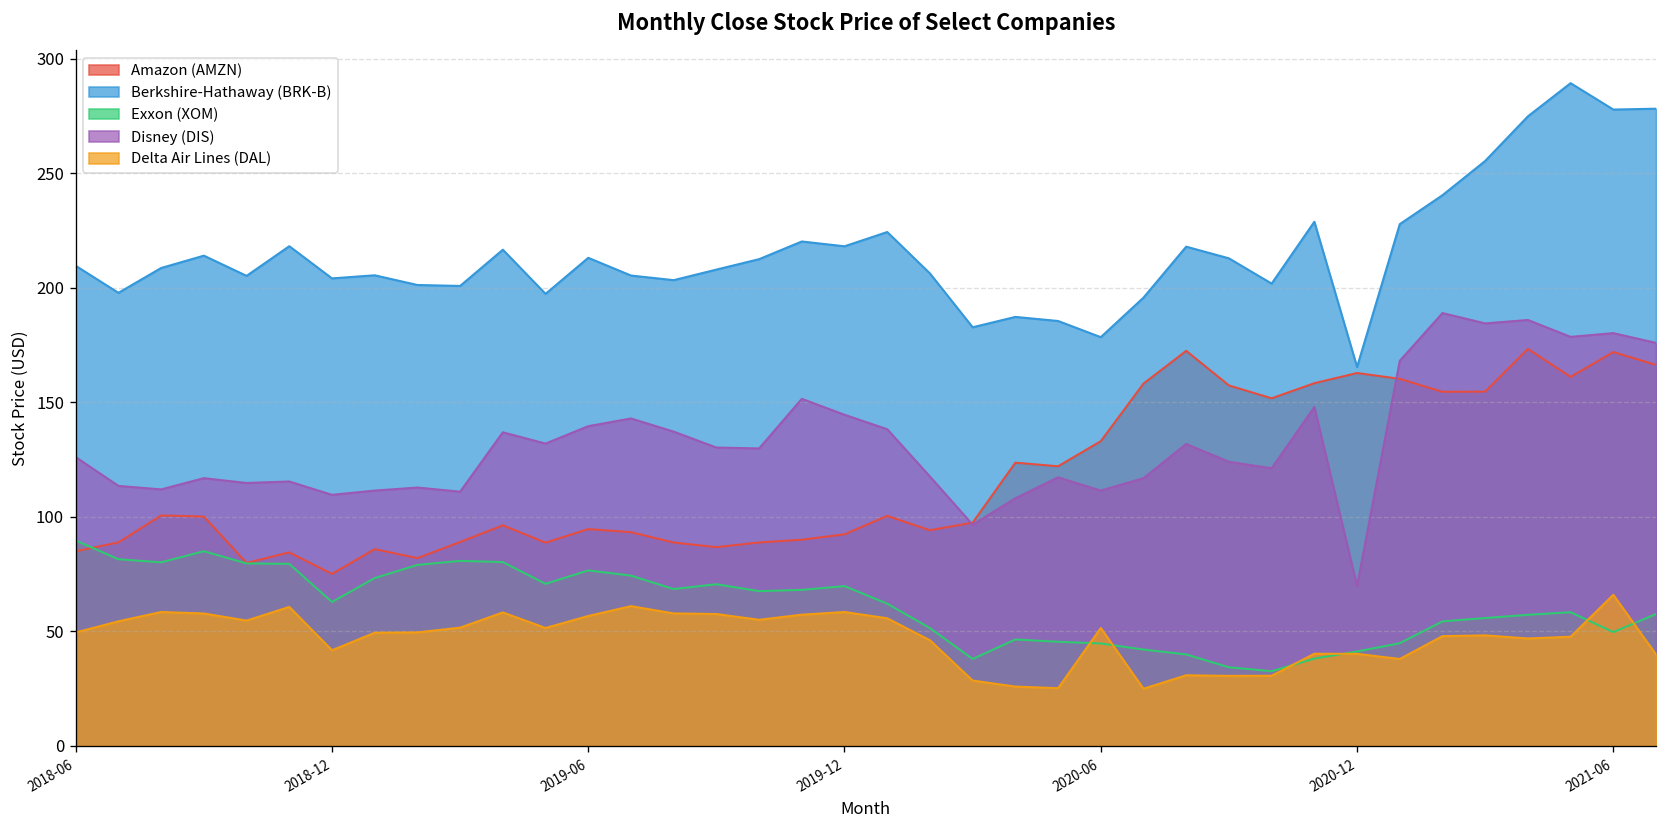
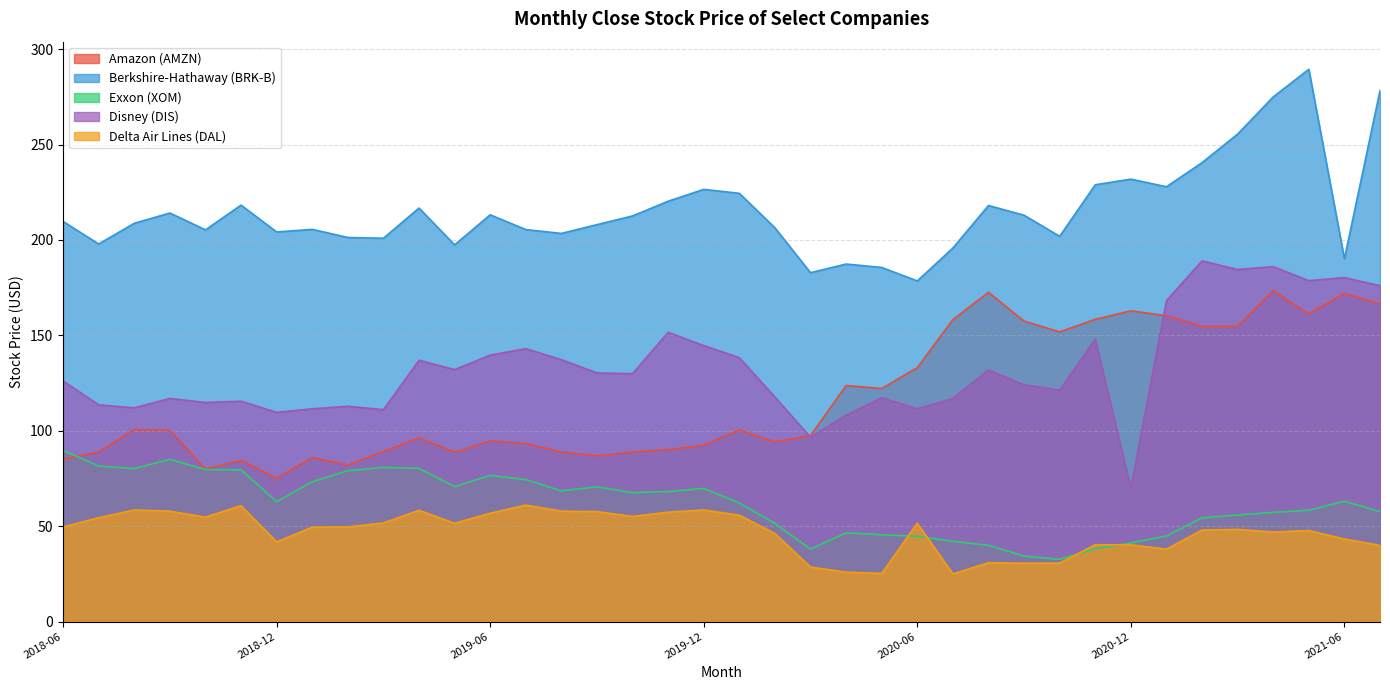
Berkshire-Hathaway (BRK-B), 2019-12: 218 -> 227
Berkshire-Hathaway (BRK-B), 2020-12: 165 -> 232
Berkshire-Hathaway (BRK-B), 2021-06: 278 -> 190
Exxon (XOM), 2021-06: 50 -> 63
Delta Air Lines (DAL), 2021-06: 66 -> 43
